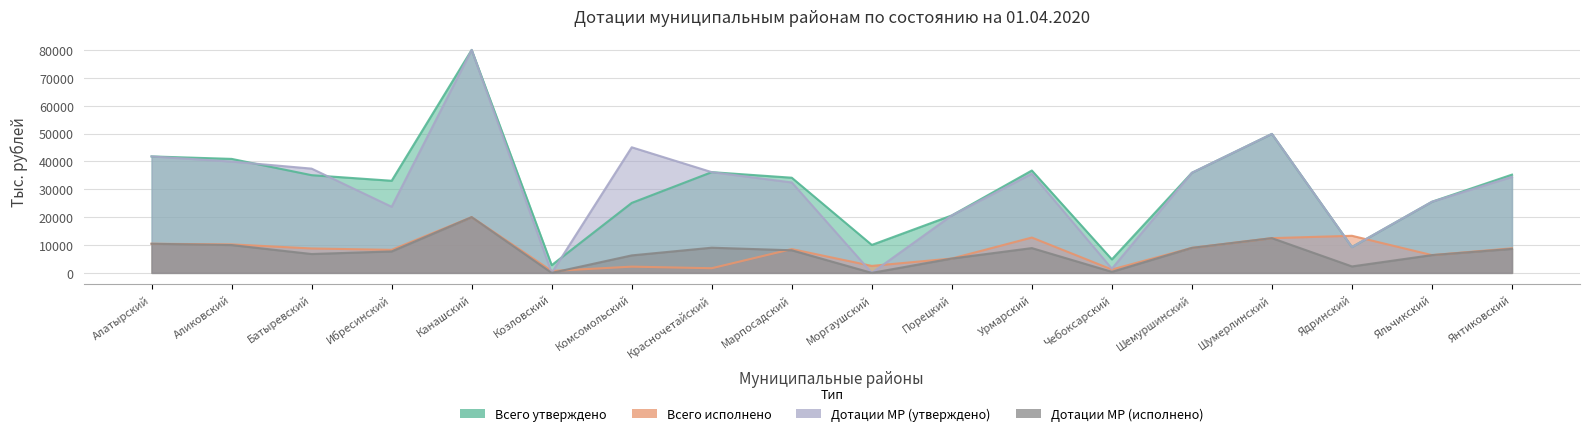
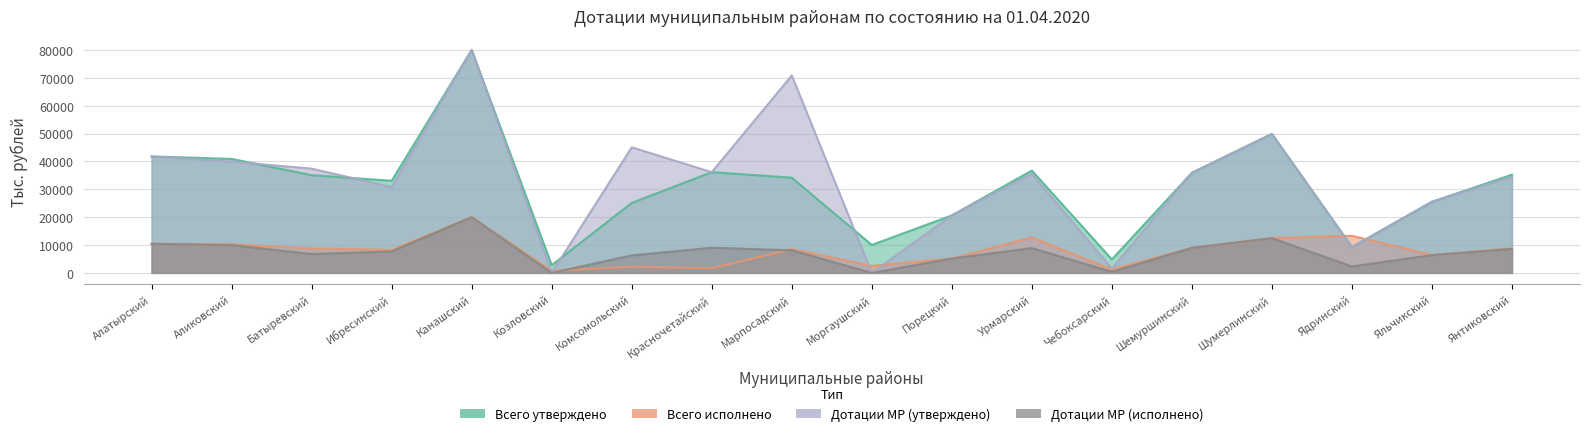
Дотации МР (утверждено), Ибресинский: 24000 -> 31000
Дотации МР (утверждено), Марпосадский: 32000 -> 71000
